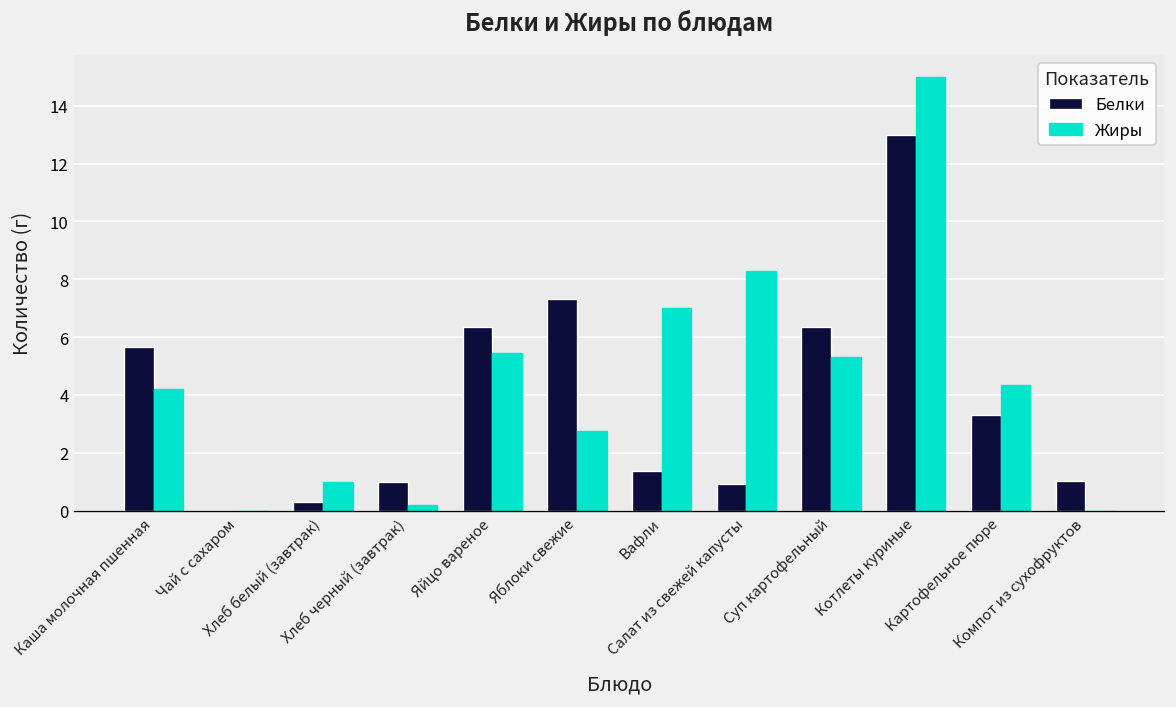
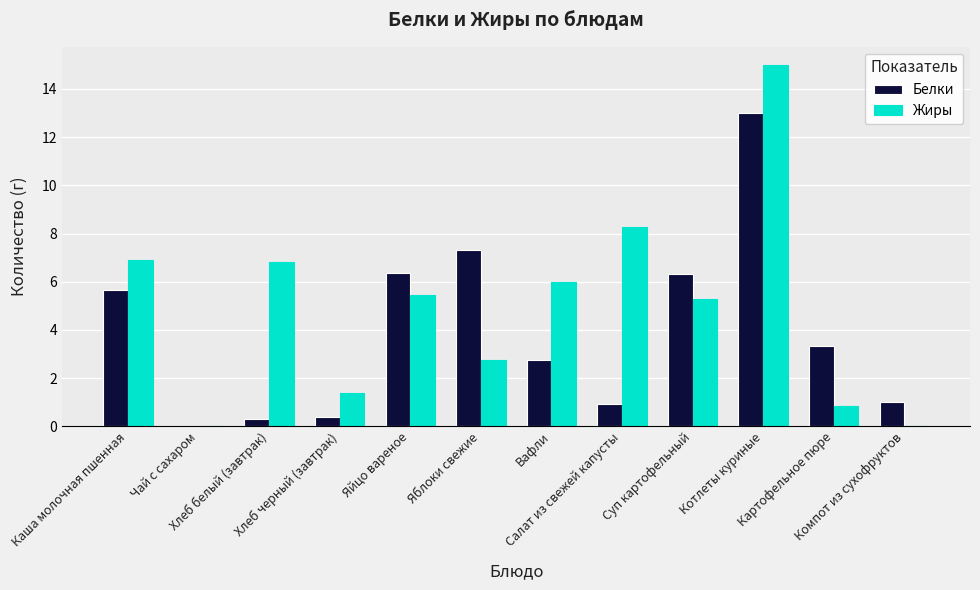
Жиры, Каша молочная пшенная: 4.2 -> 6.9
Жиры, Хлеб белый (завтрак): 1.0 -> 6.8
Белки, Хлеб черный (завтрак): 1.0 -> 0.4
Жиры, Хлеб черный (завтрак): 0.2 -> 1.4
Белки, Вафли: 1.4 -> 2.8
Жиры, Вафли: 7 -> 6
Жиры, Картофельное пюре: 4.4 -> 0.9
